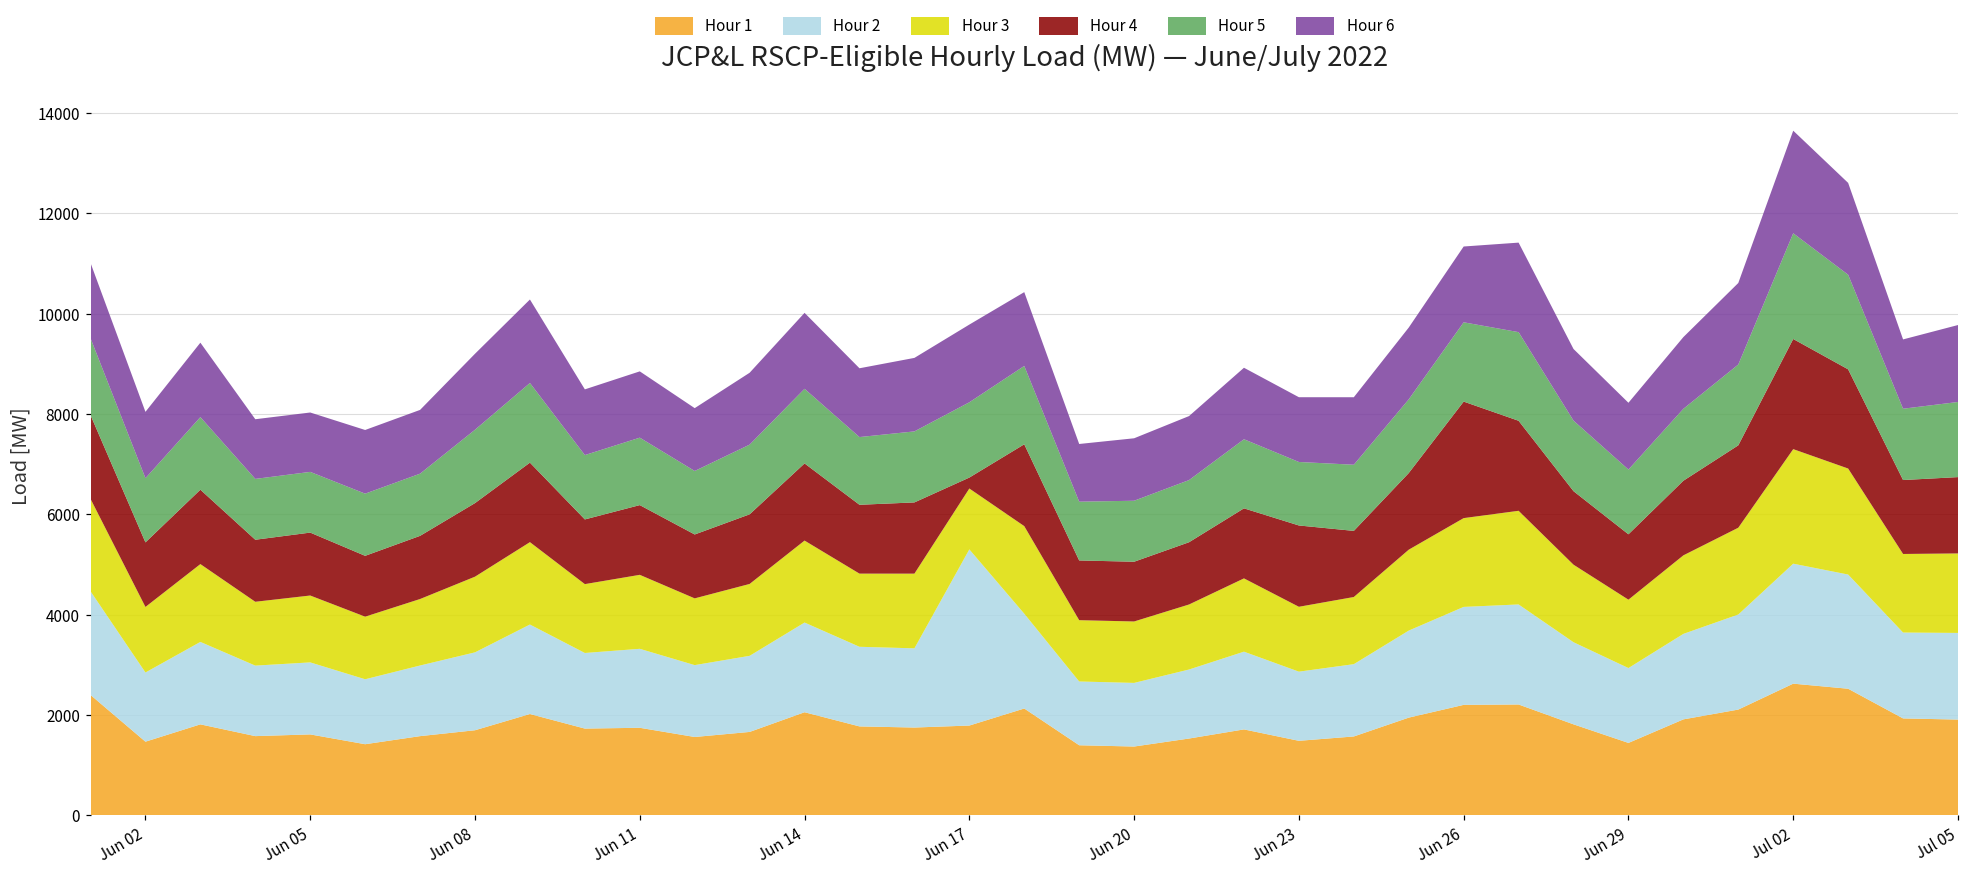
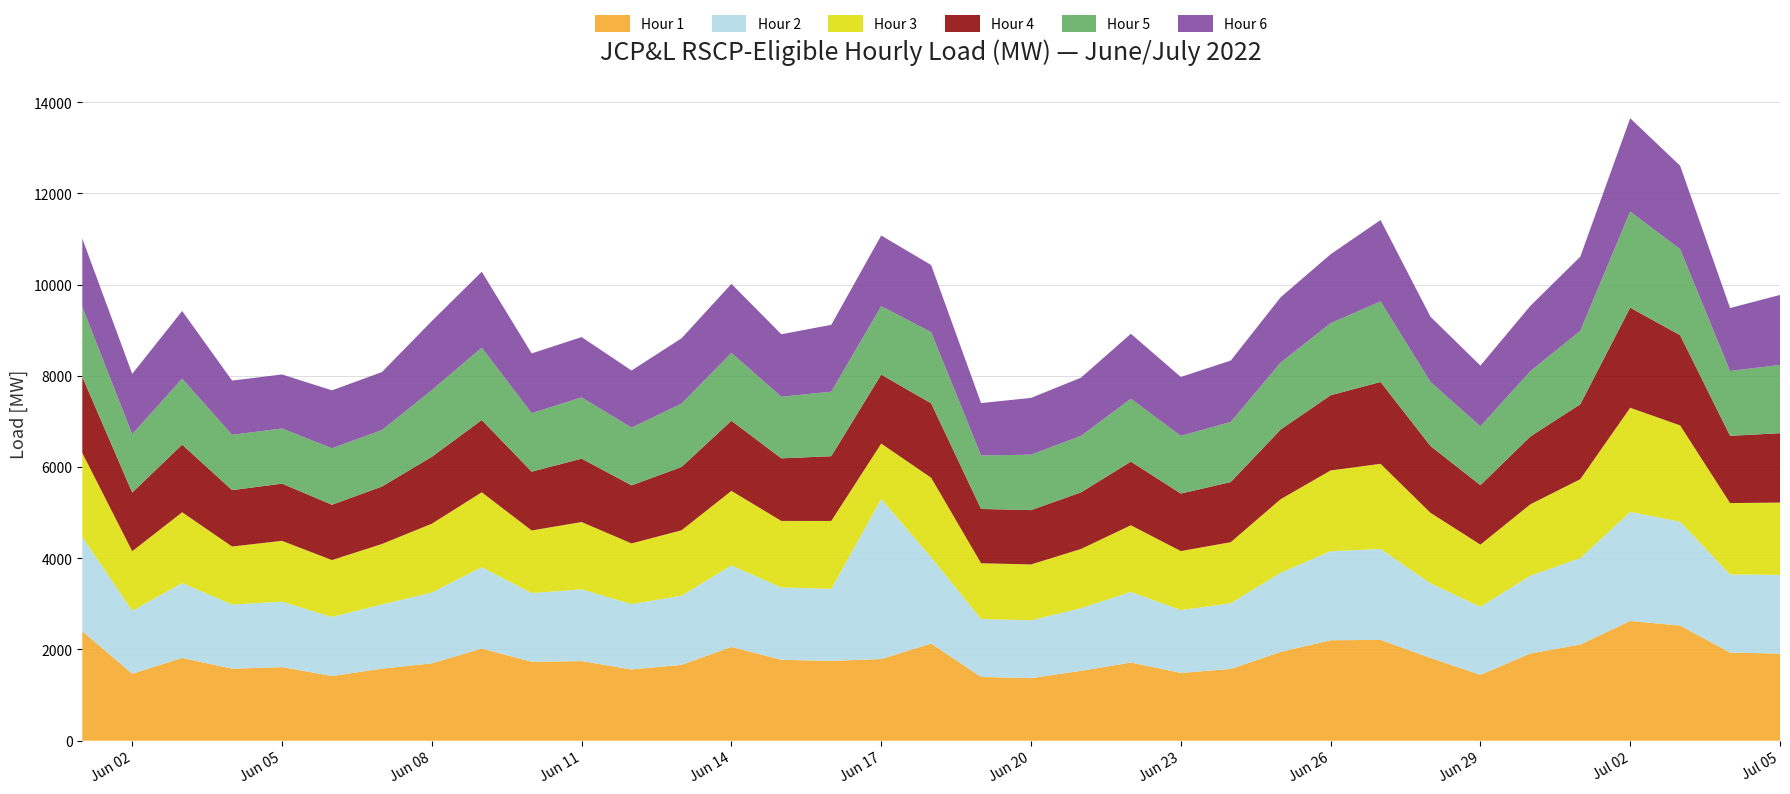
Hour 4, Jun 17: 200 -> 1500
Hour 4, Jun 23: 1600 -> 1300
Hour 4, Jun 26: 2300 -> 1600
